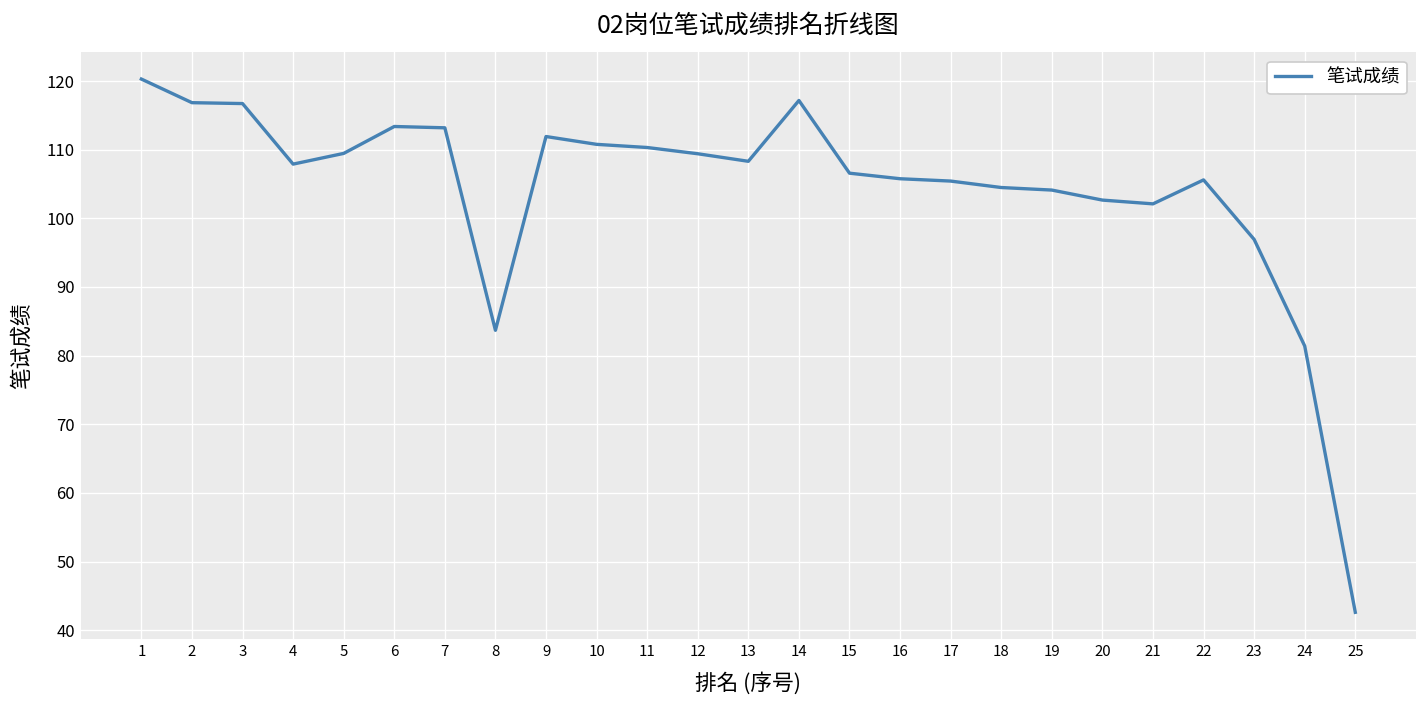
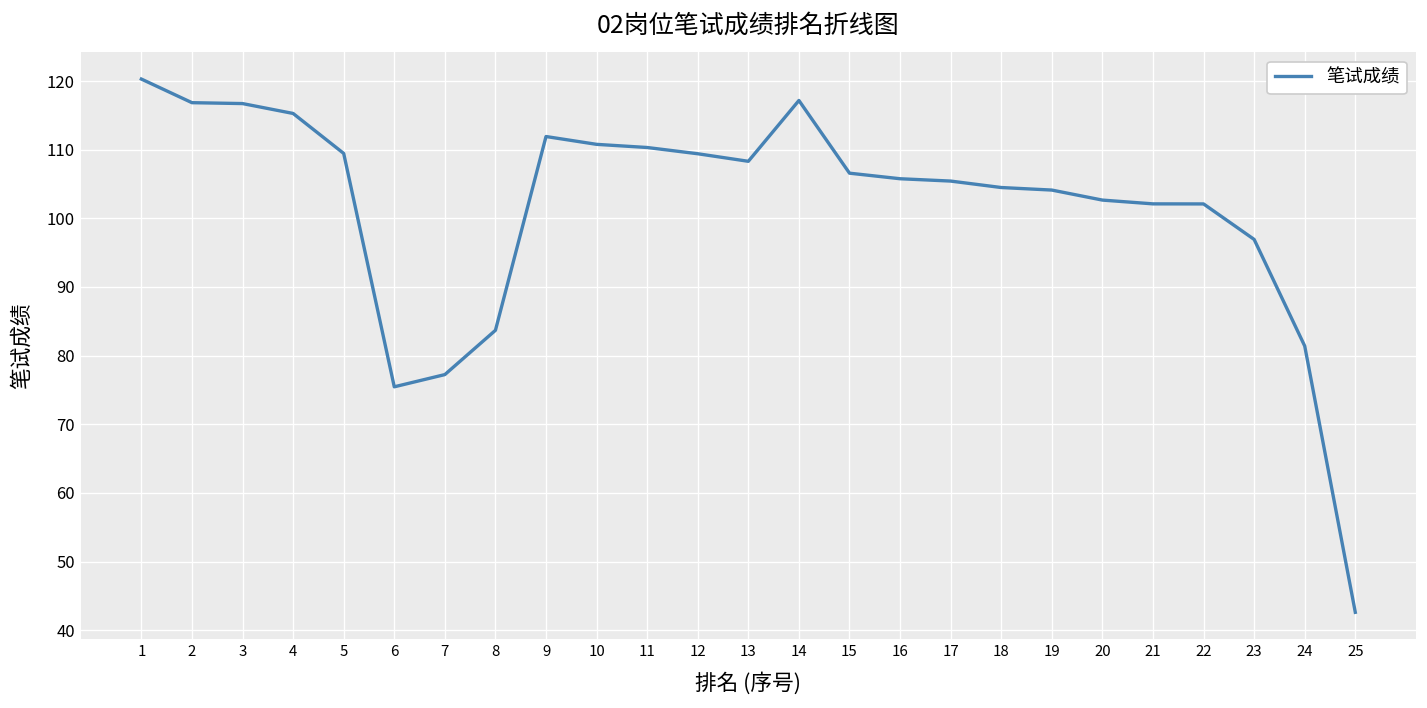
4: 108 -> 115
6: 113 -> 75
7: 113 -> 77
22: 106 -> 102
